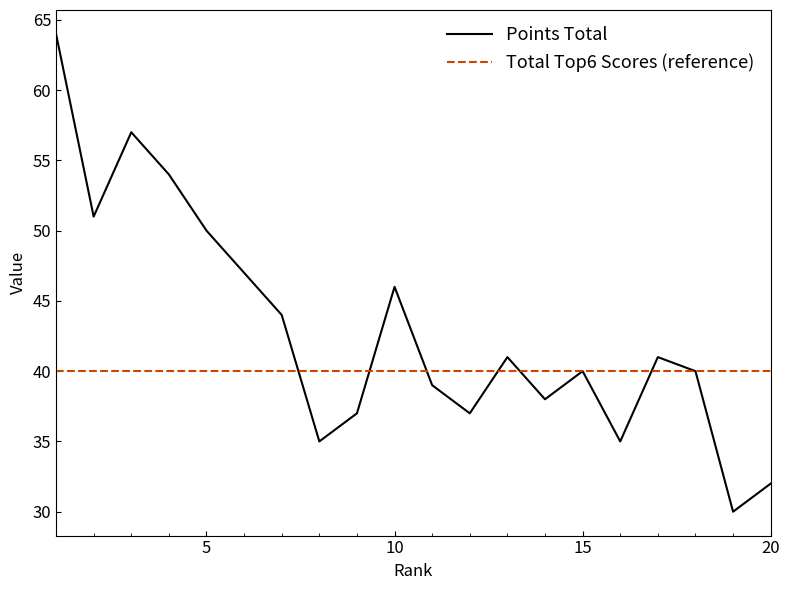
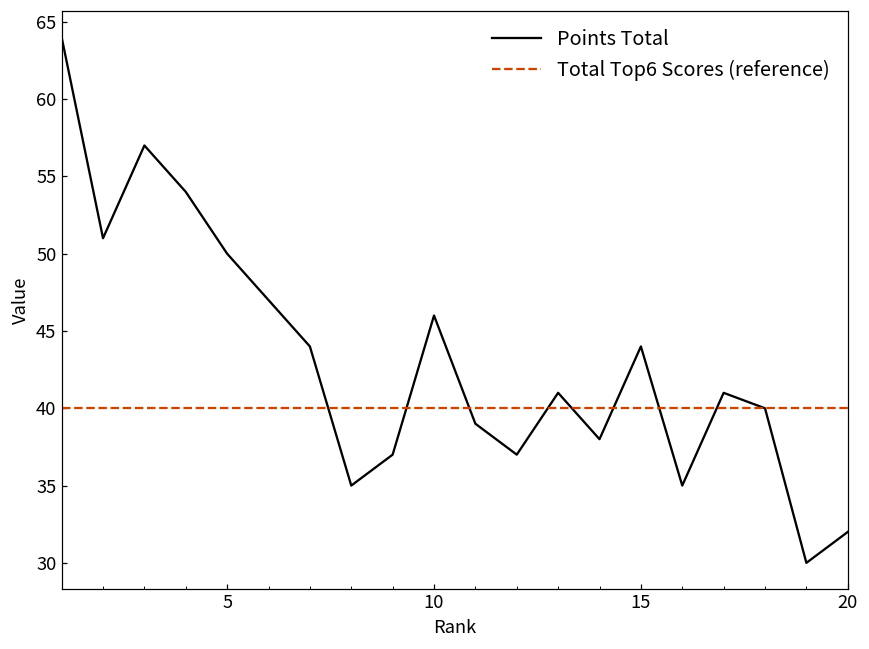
15: 40 -> 44
